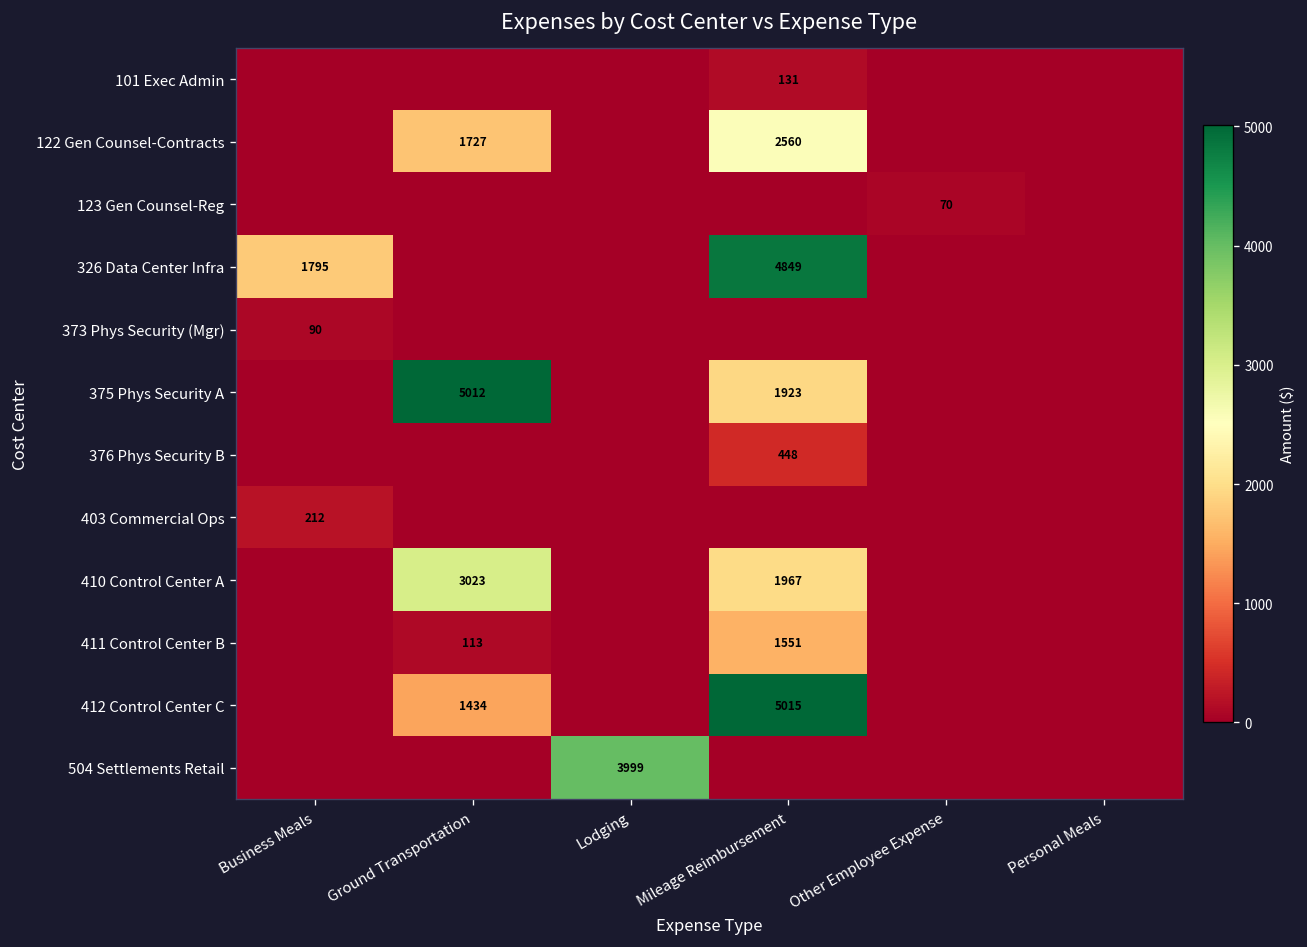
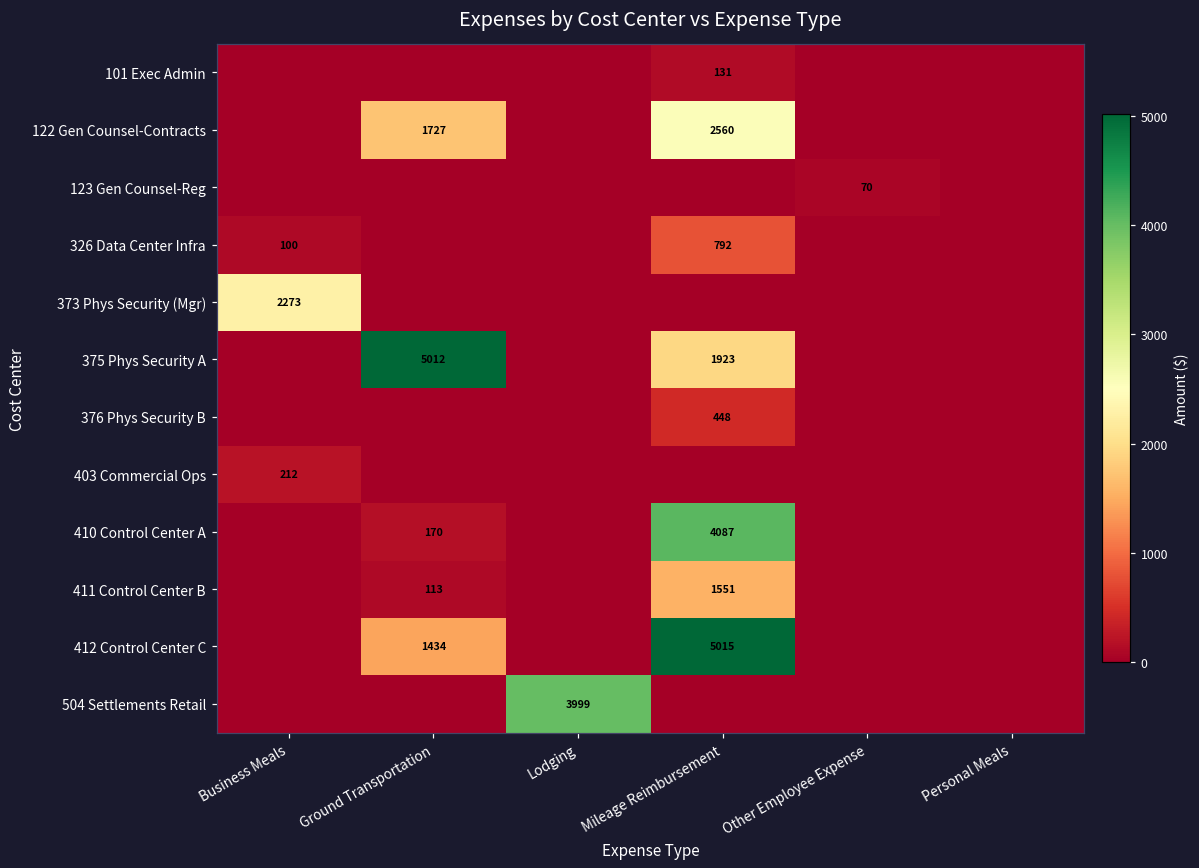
326 Data Center Infra, Business Meals: 1795 -> 100
326 Data Center Infra, Mileage Reimbursement: 4849 -> 792
373 Phys Security (Mgr), Business Meals: 90 -> 2273
410 Control Center A, Ground Transportation: 3023 -> 170
410 Control Center A, Mileage Reimbursement: 1967 -> 4087
